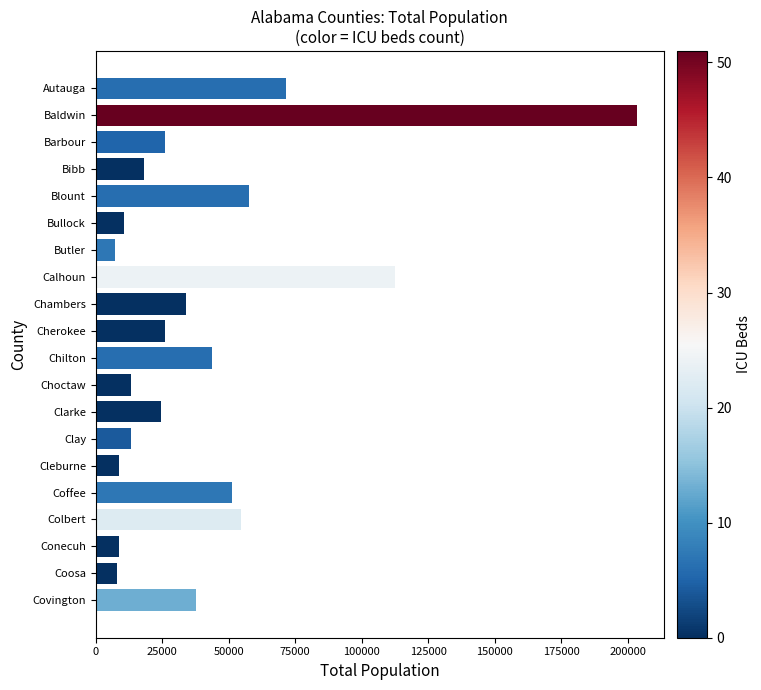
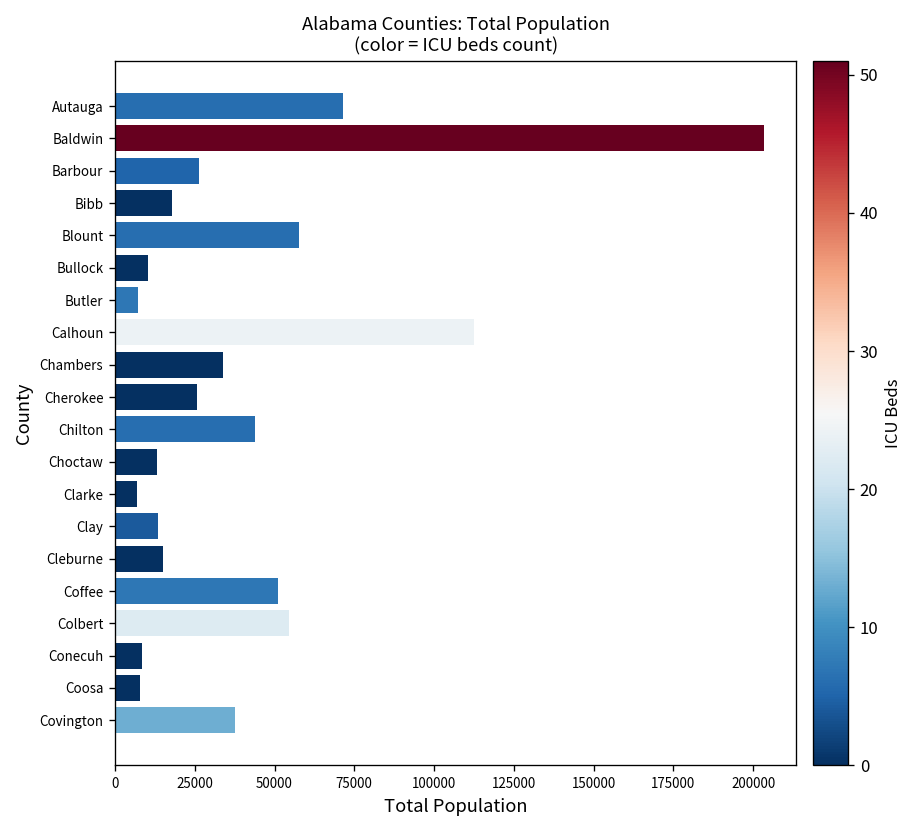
Clarke: 25000 -> 7000
Cleburne: 9000 -> 15000
